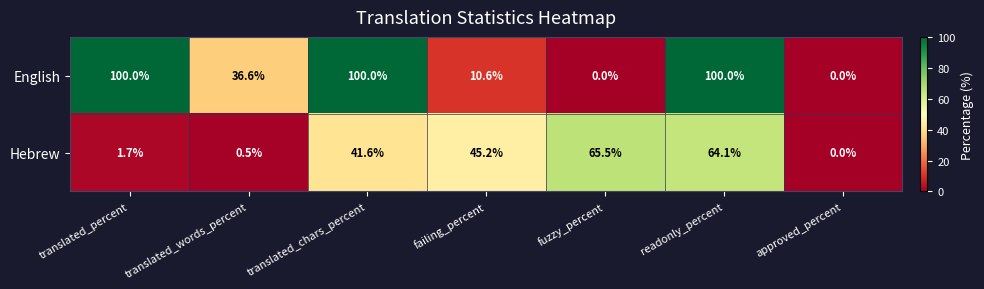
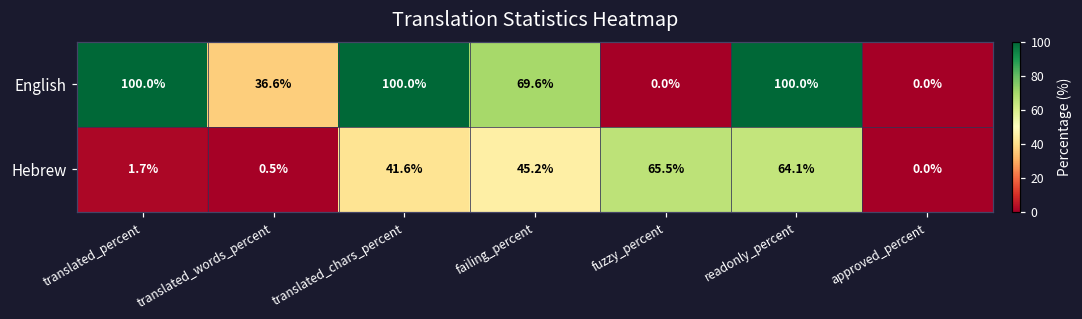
English, failing_percent: 10.6% -> 69.6%
